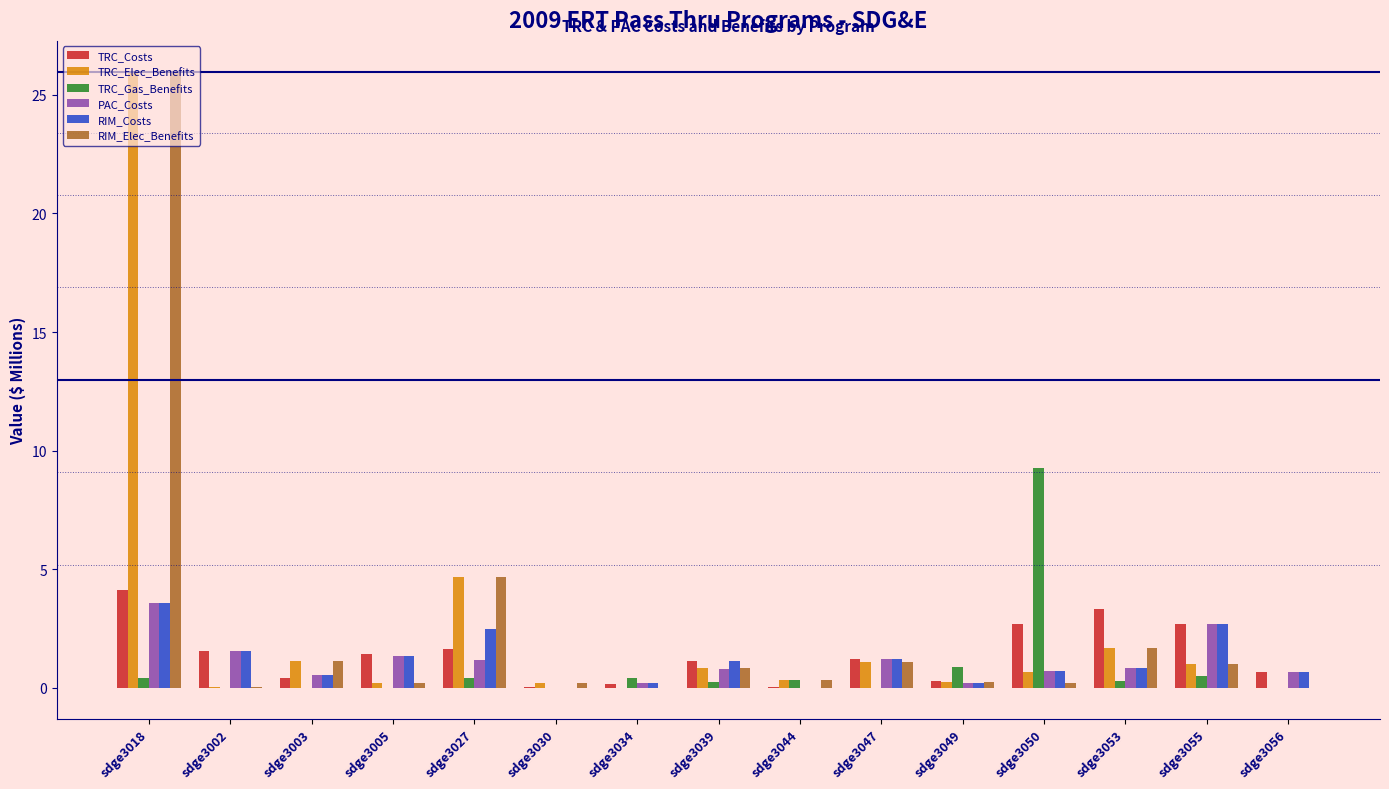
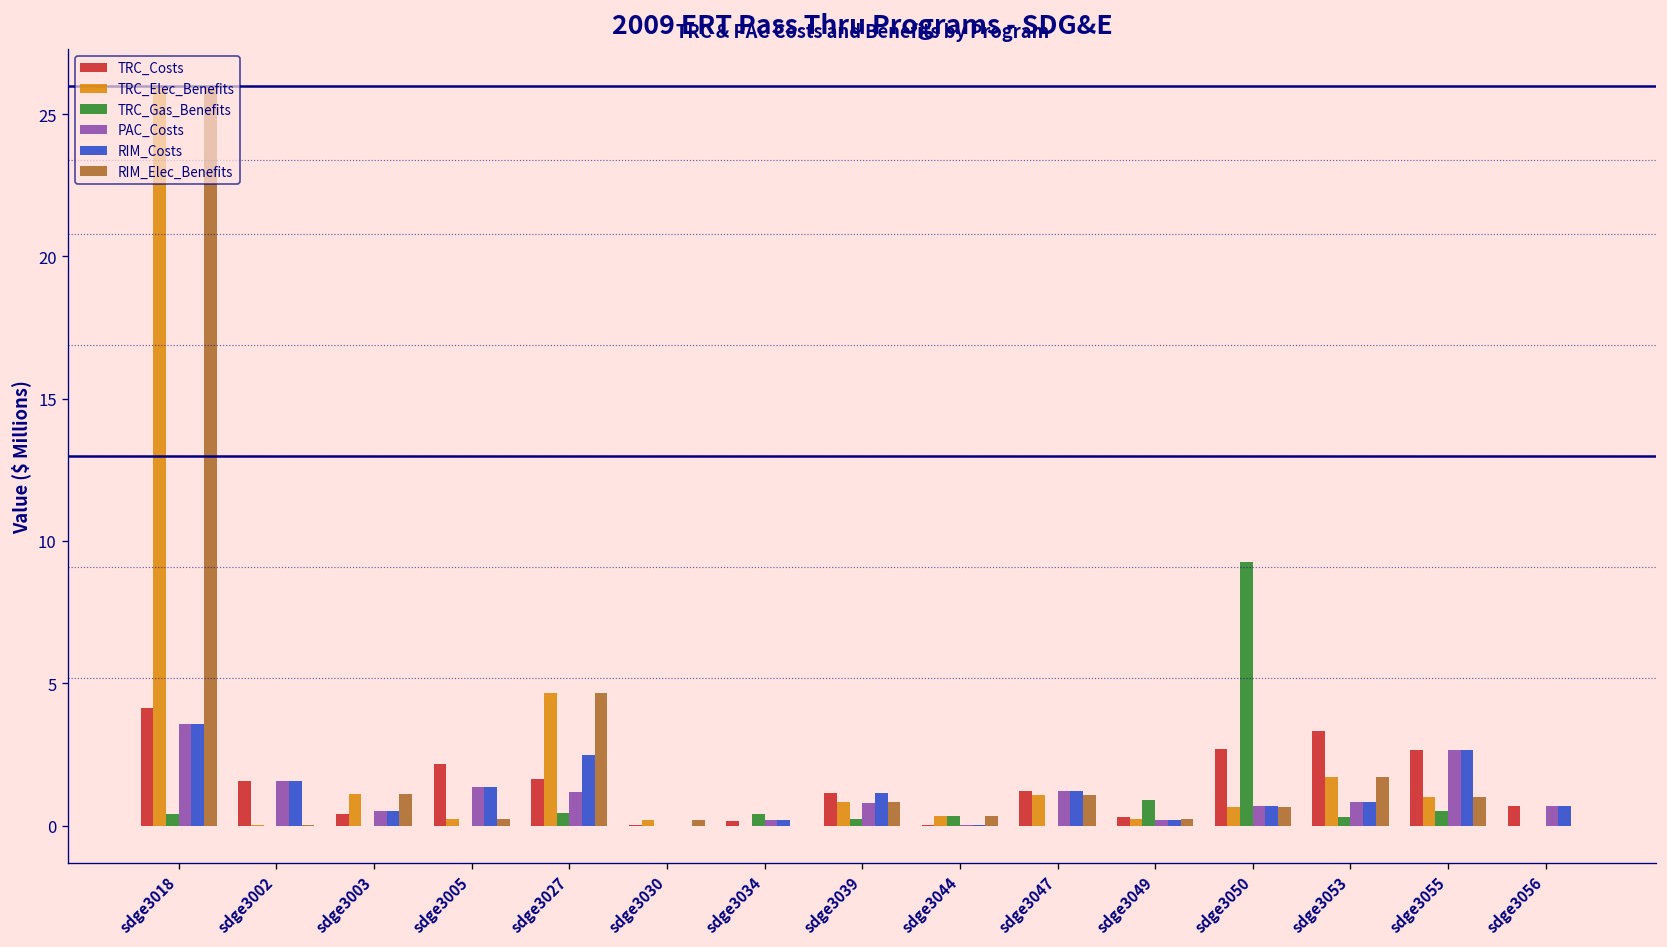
TRC_Costs, sdge3005: 1.4 -> 2.2
RIM_Elec_Benefits, sdge3050: 0.2 -> 0.6
